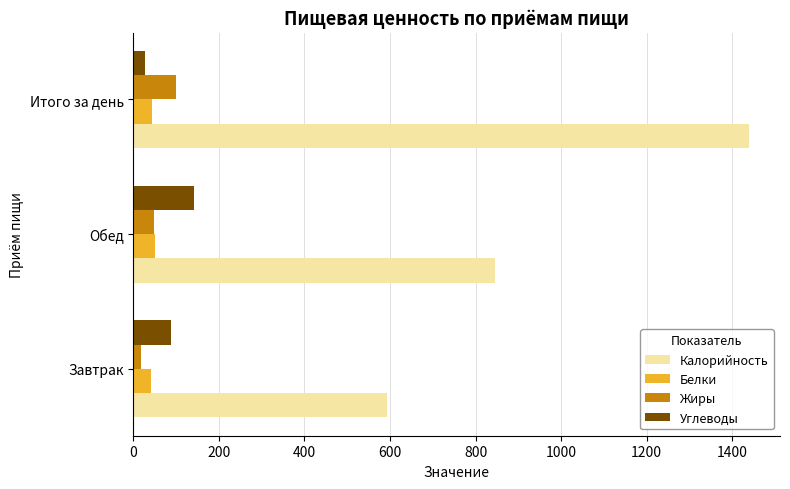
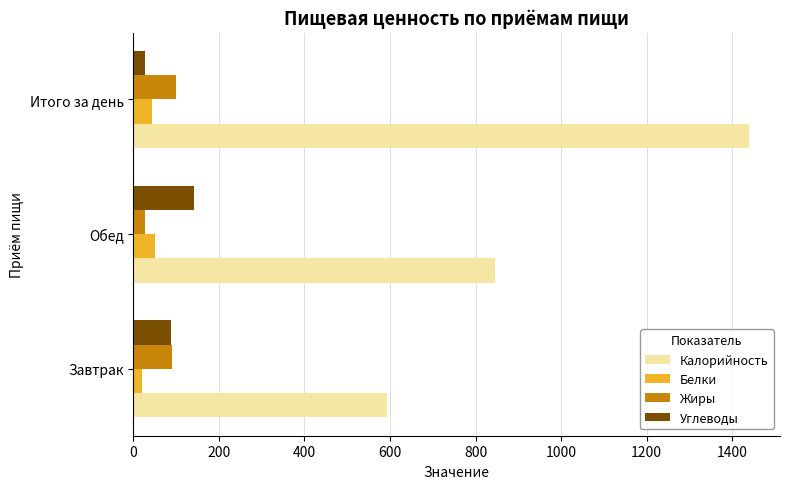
Жиры, Обед: 50 -> 30
Жиры, Завтрак: 20 -> 90
Белки, Завтрак: 40 -> 20
